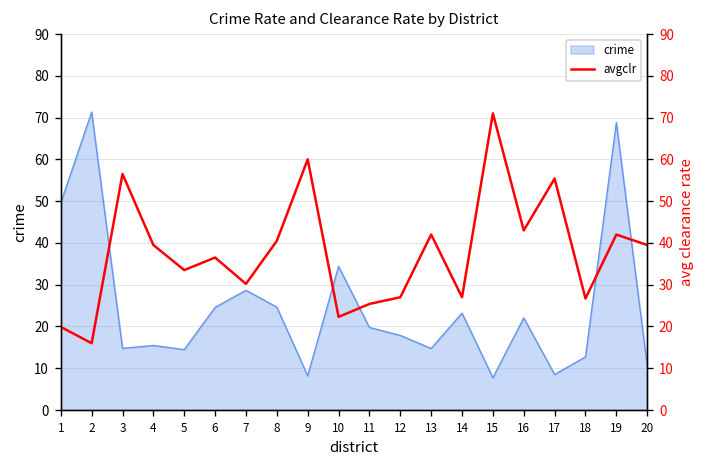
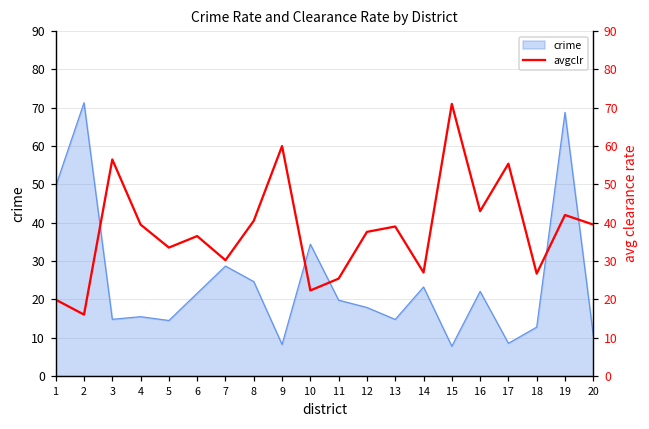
crime, 6: 25 -> 22
avgclr, 12: 27 -> 38
avgclr, 13: 42 -> 39
